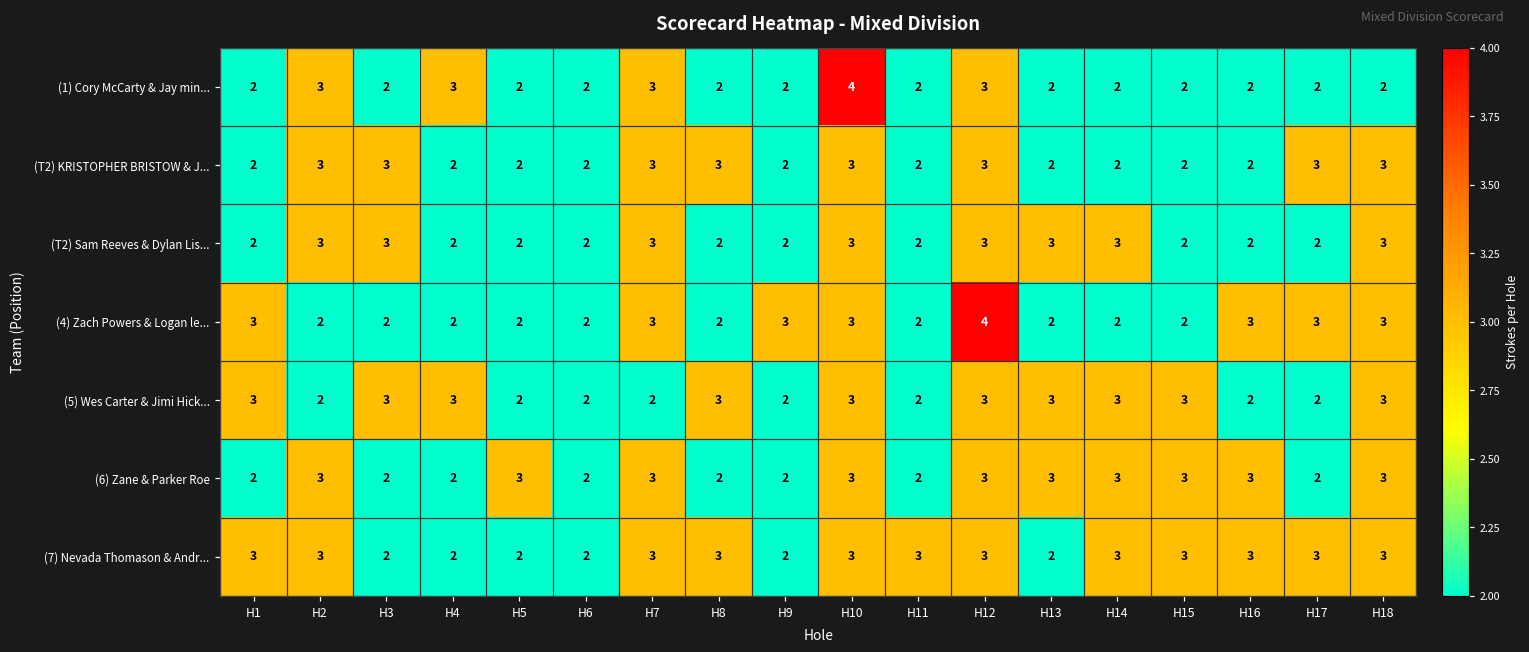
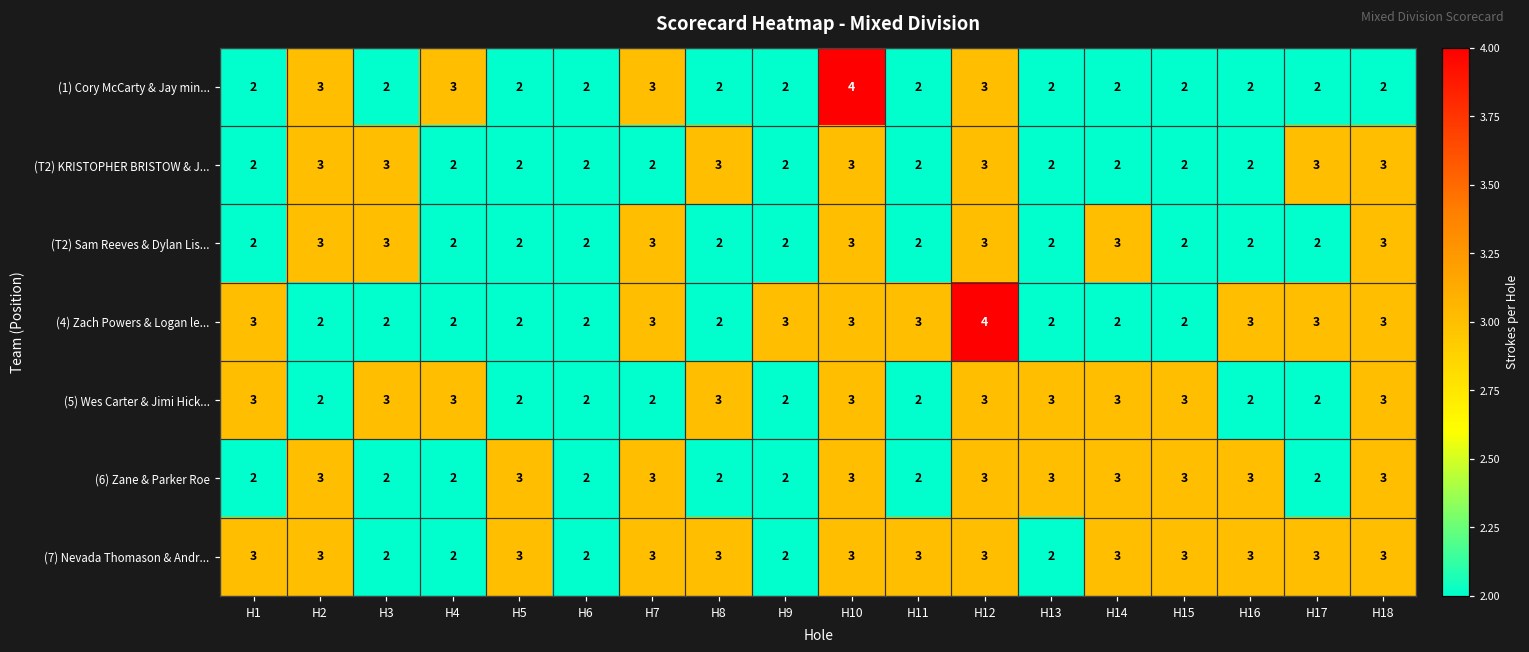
(T2) KRISTOPHER BRISTOW & J..., H7: 3 -> 2
(T2) Sam Reeves & Dylan Lis..., H13: 3 -> 2
(4) Zach Powers & Logan le..., H11: 2 -> 3
(7) Nevada Thomason & Andr..., H5: 2 -> 3
